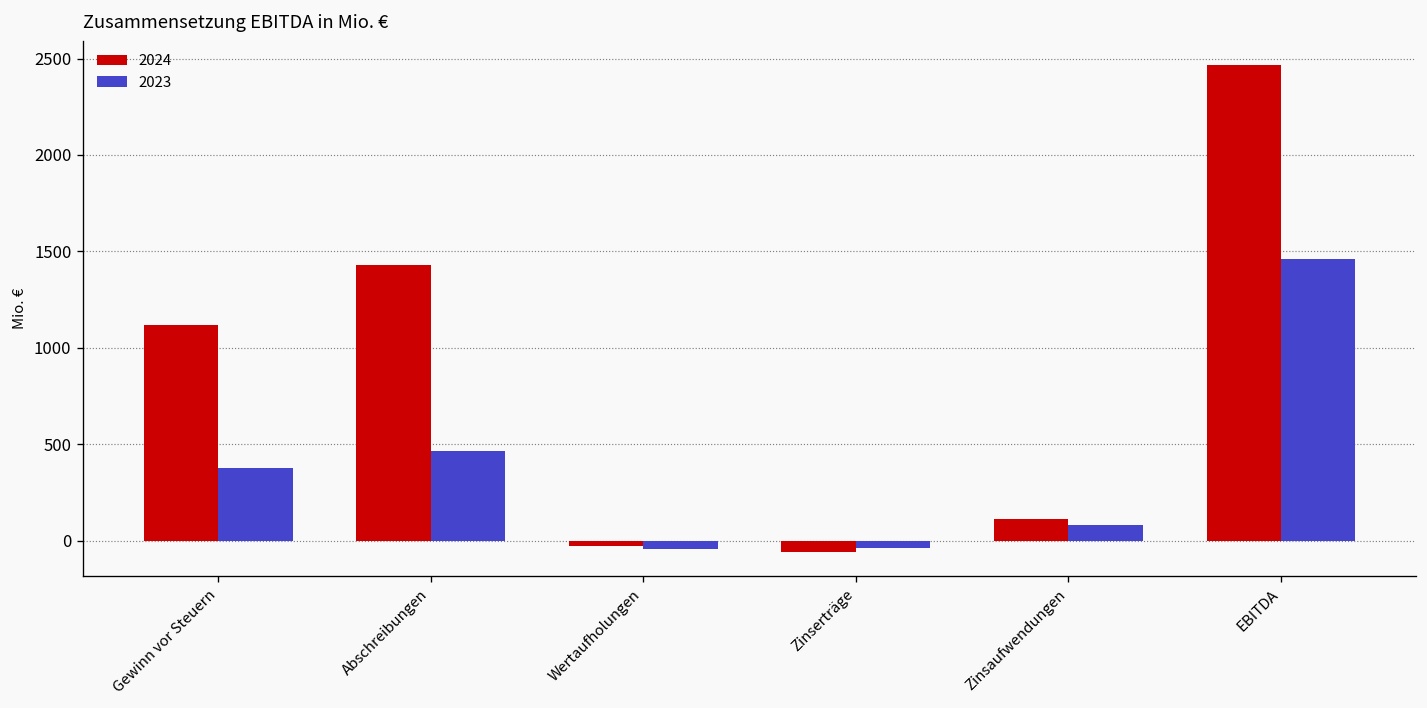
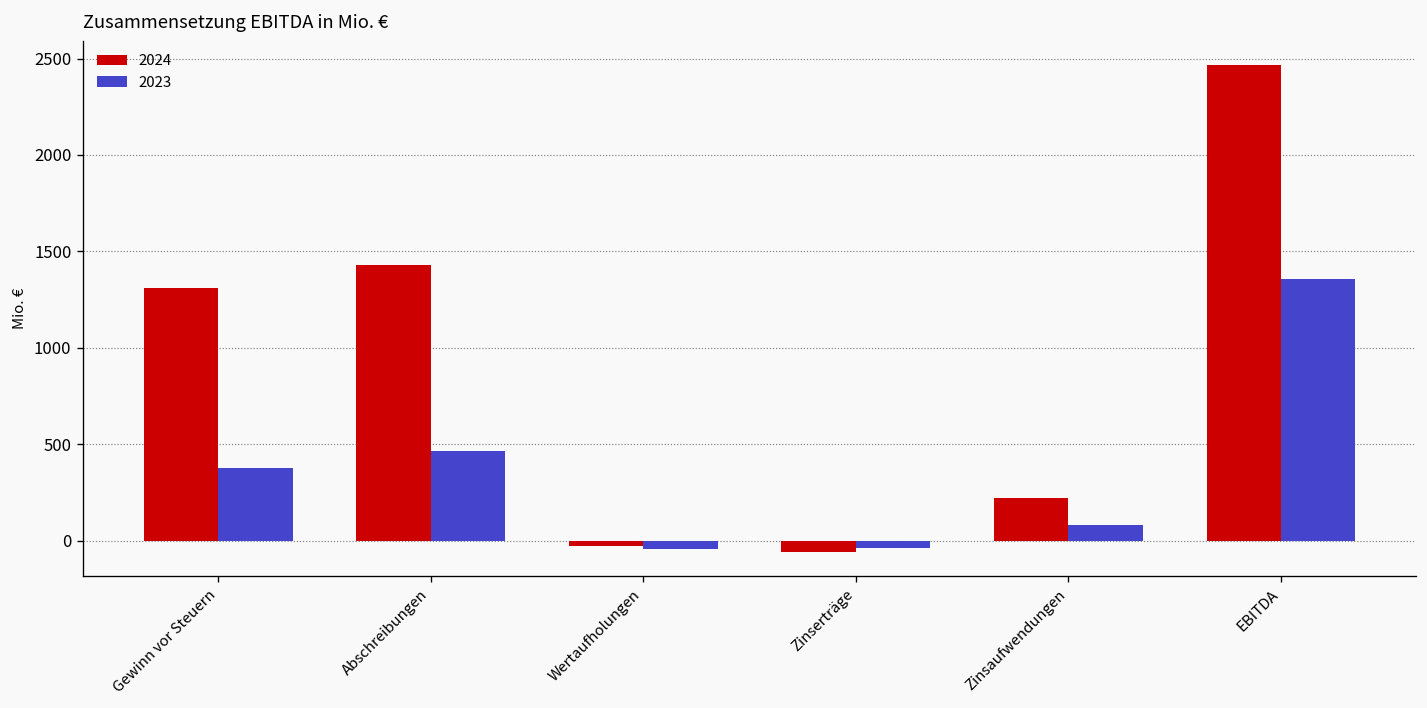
2024, Gewinn vor Steuern: 1120 -> 1310
2024, Zinsaufwendungen: 110 -> 220
2023, EBITDA: 1460 -> 1360
